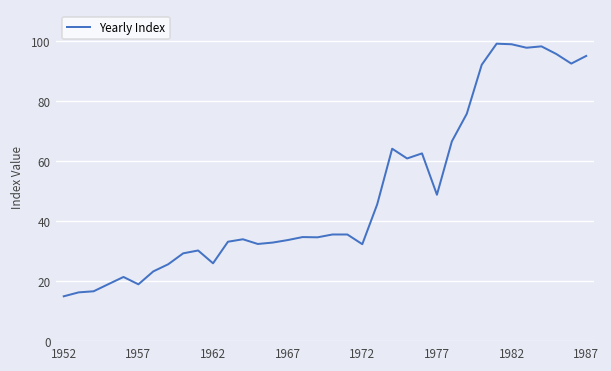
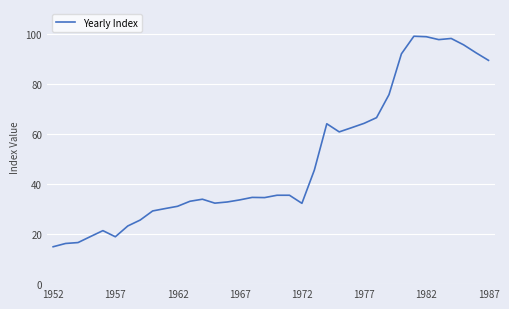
1962: 26 -> 31
1977: 49 -> 64
1987: 95 -> 89
